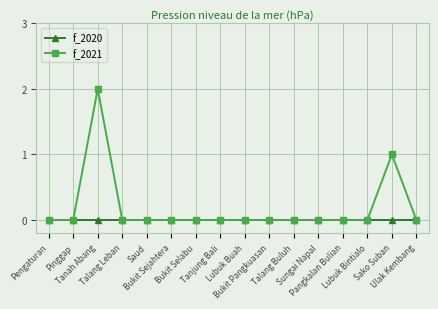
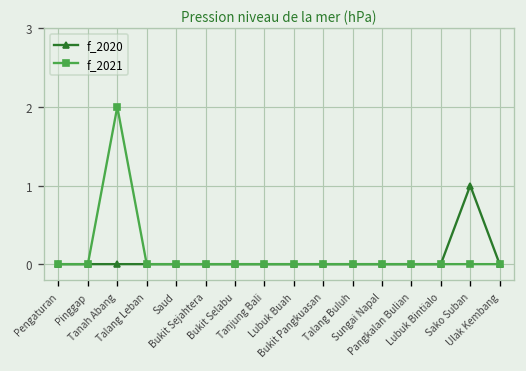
f_2020, Sako Suban: 0 -> 1
f_2021, Sako Suban: 1 -> 0
